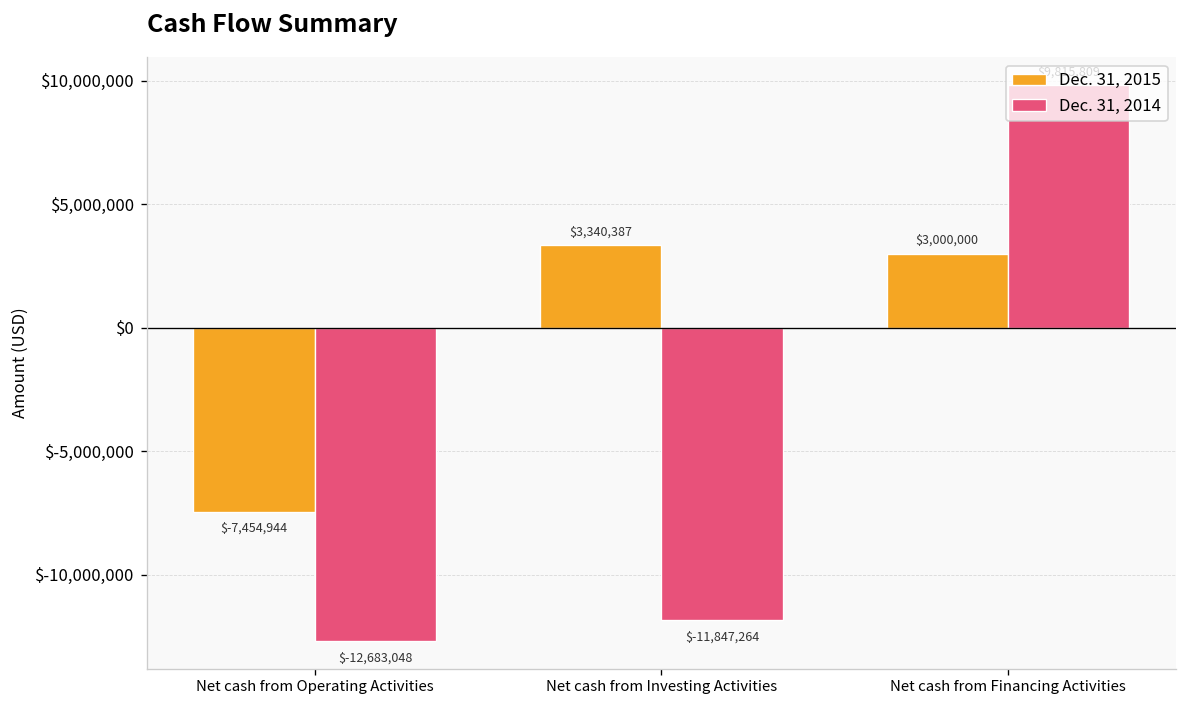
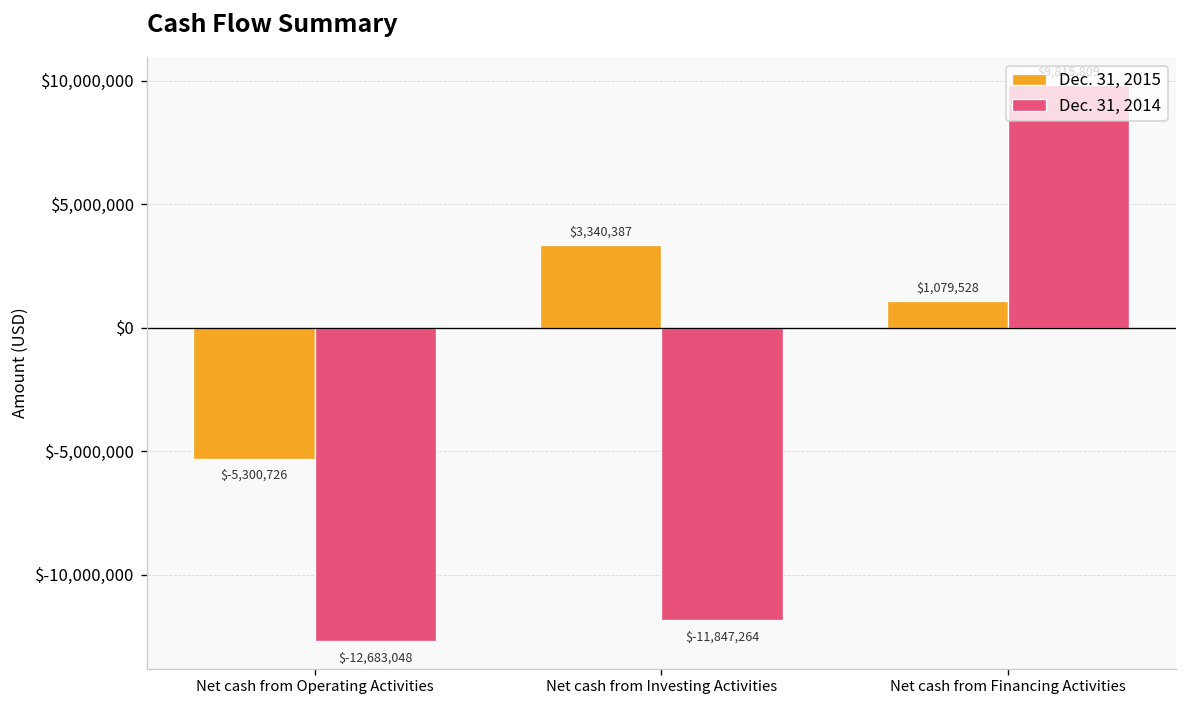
Dec. 31, 2015, Net cash from Operating Activities: $-7,454,944 -> $-5,300,726
Dec. 31, 2015, Net cash from Financing Activities: $3,000,000 -> $1,079,528
